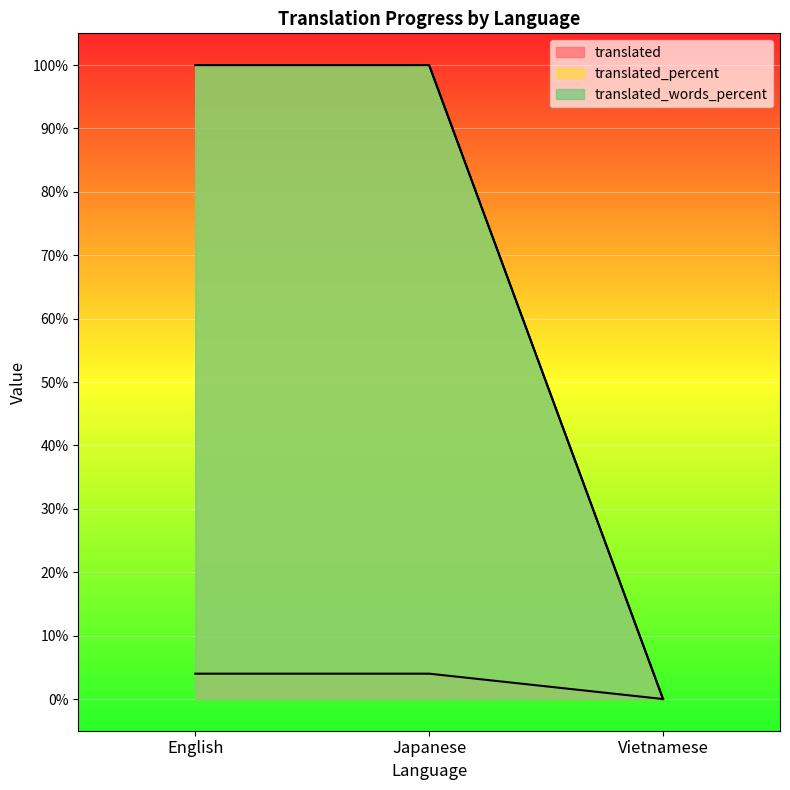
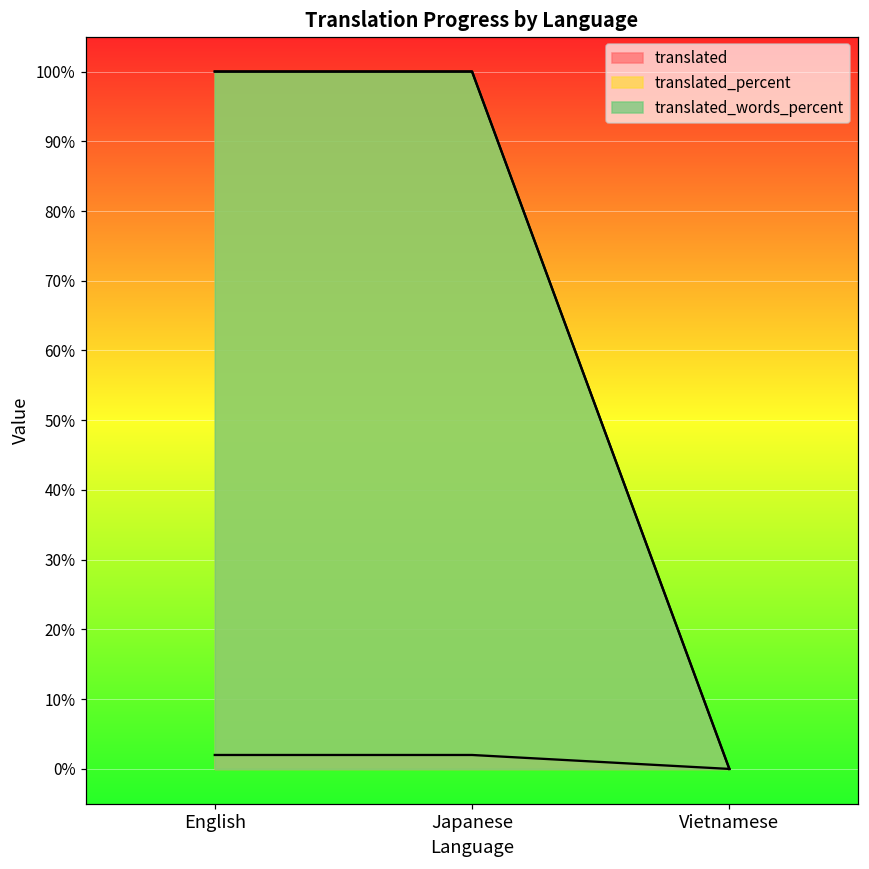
translated, English: 4% -> 2%
translated, Japanese: 4% -> 2%
